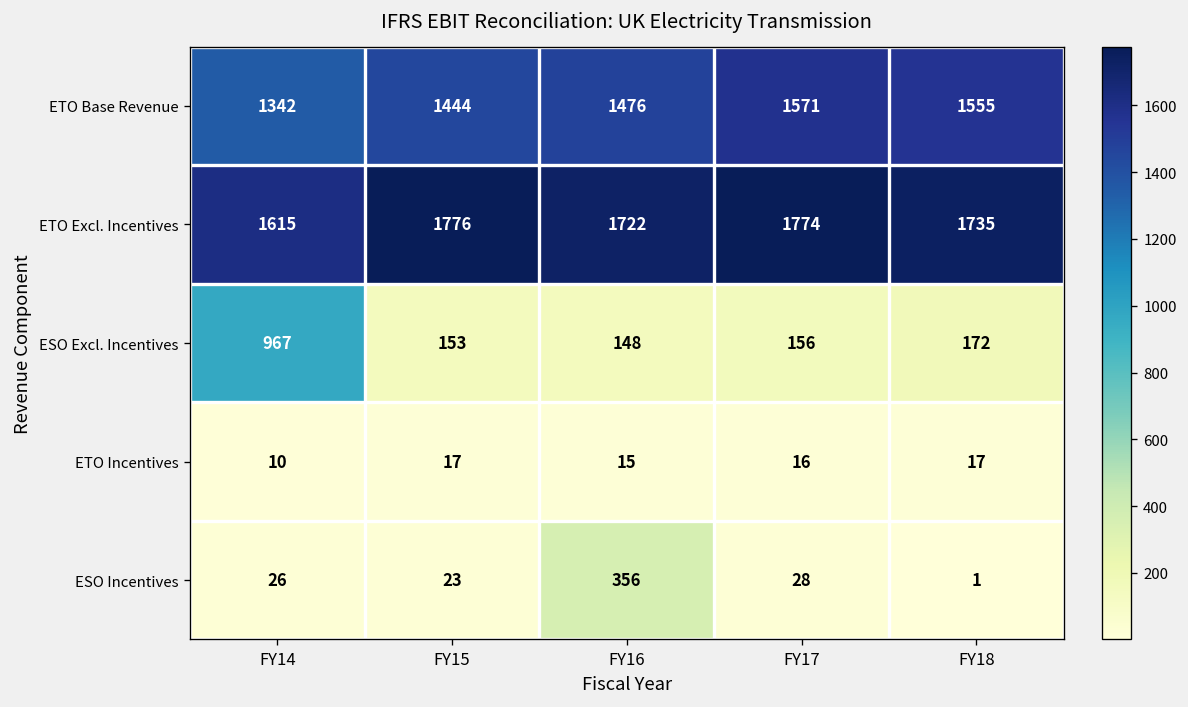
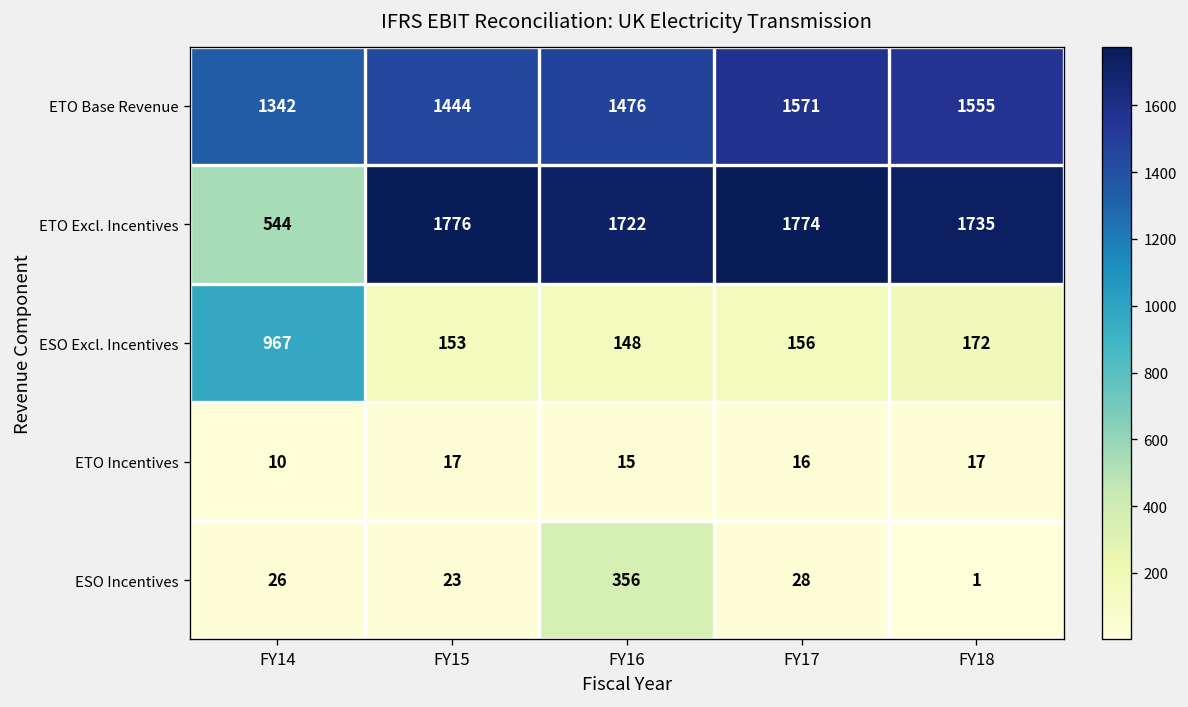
ETO Excl. Incentives, FY14: 1615 -> 544
